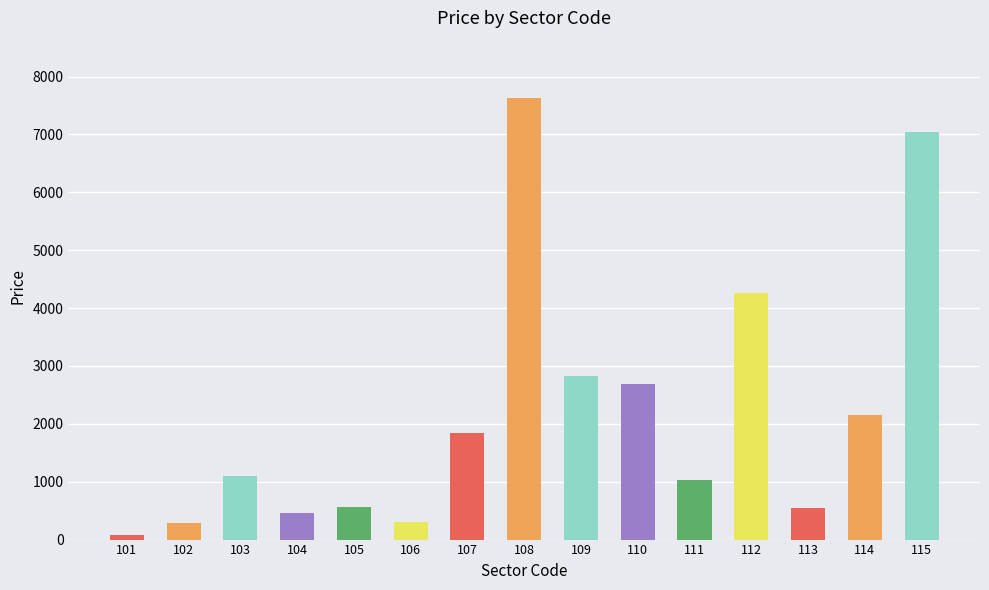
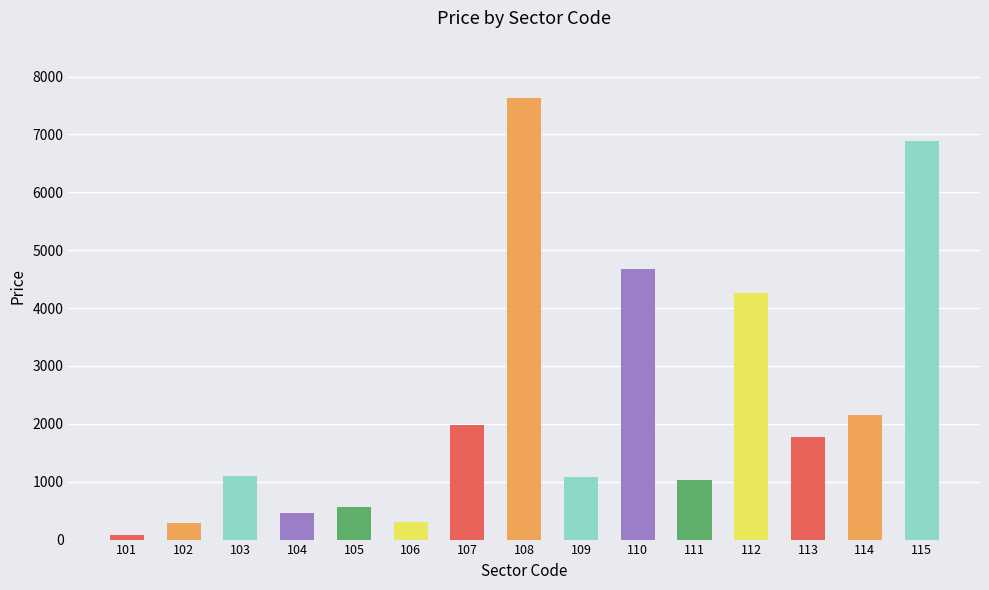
107: 1800 -> 2000
109: 2800 -> 1100
110: 2700 -> 4700
113: 500 -> 1800
115: 7000 -> 6900
